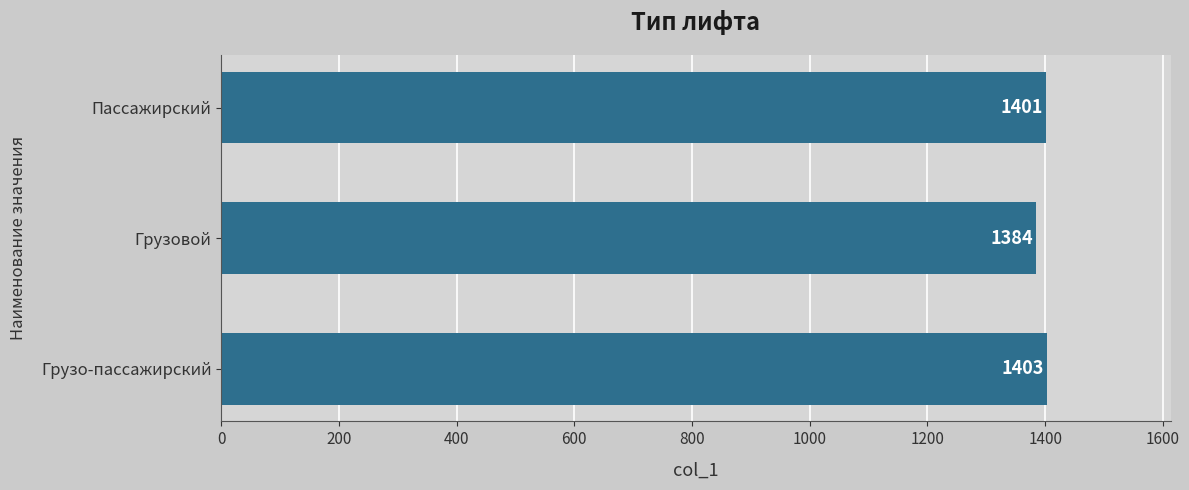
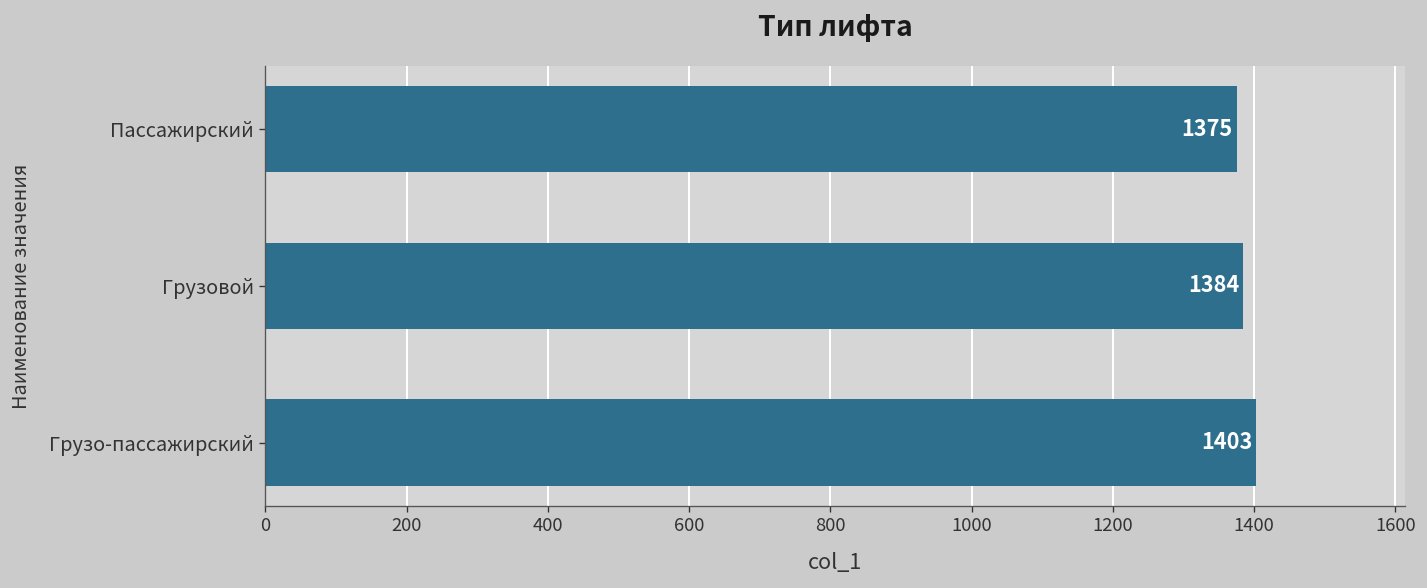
Пассажирский: 1401 -> 1375
